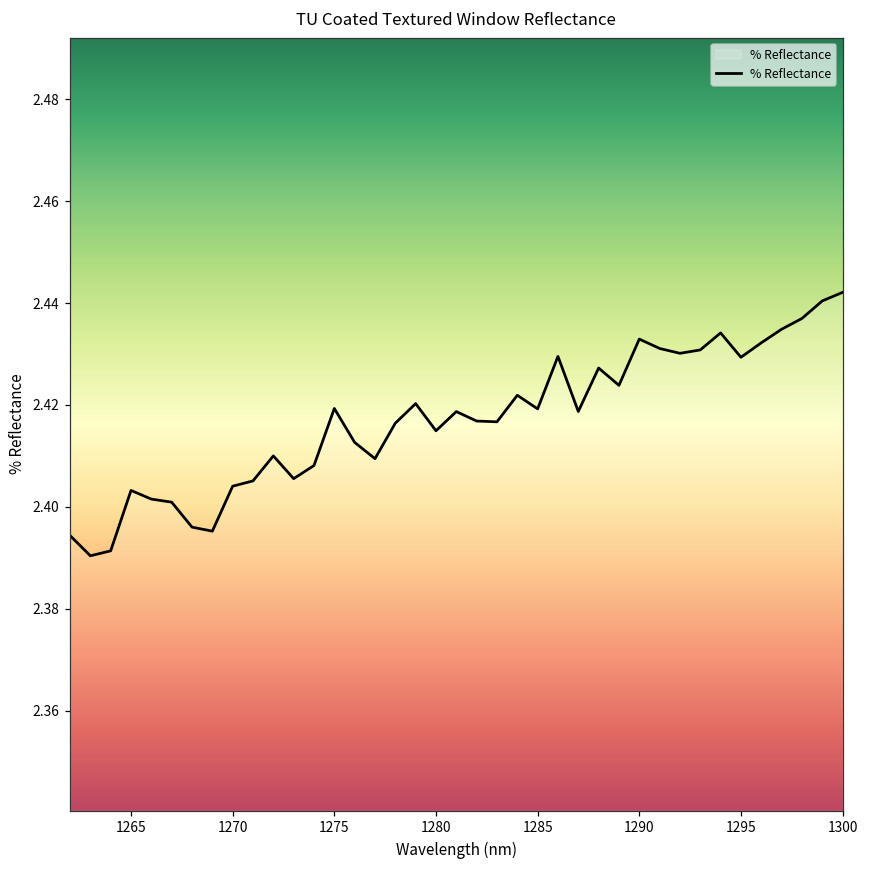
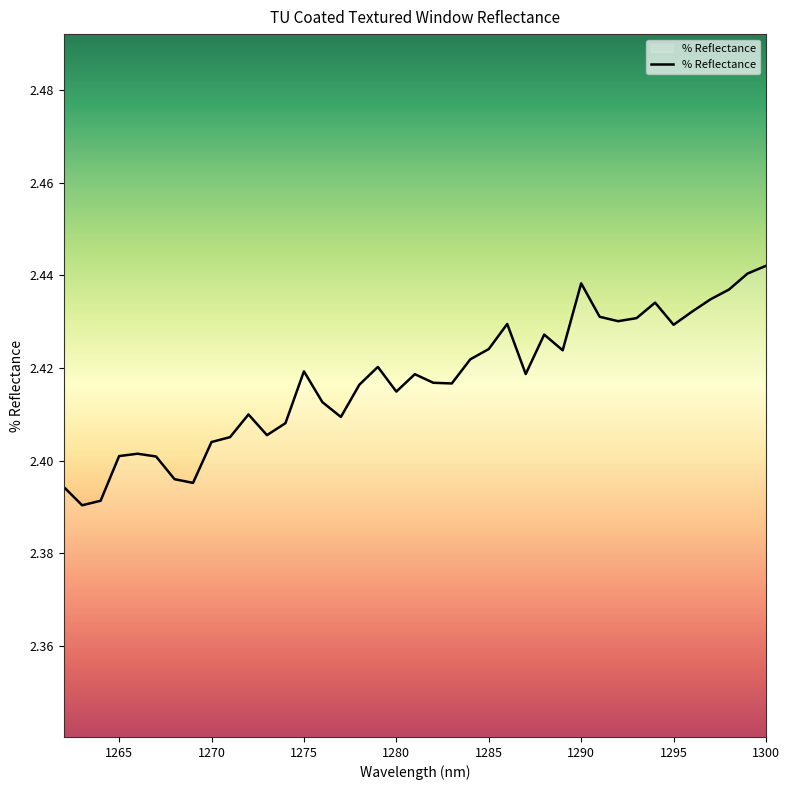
1265: 2.403 -> 2.401
1285: 2.419 -> 2.424
1290: 2.433 -> 2.438
